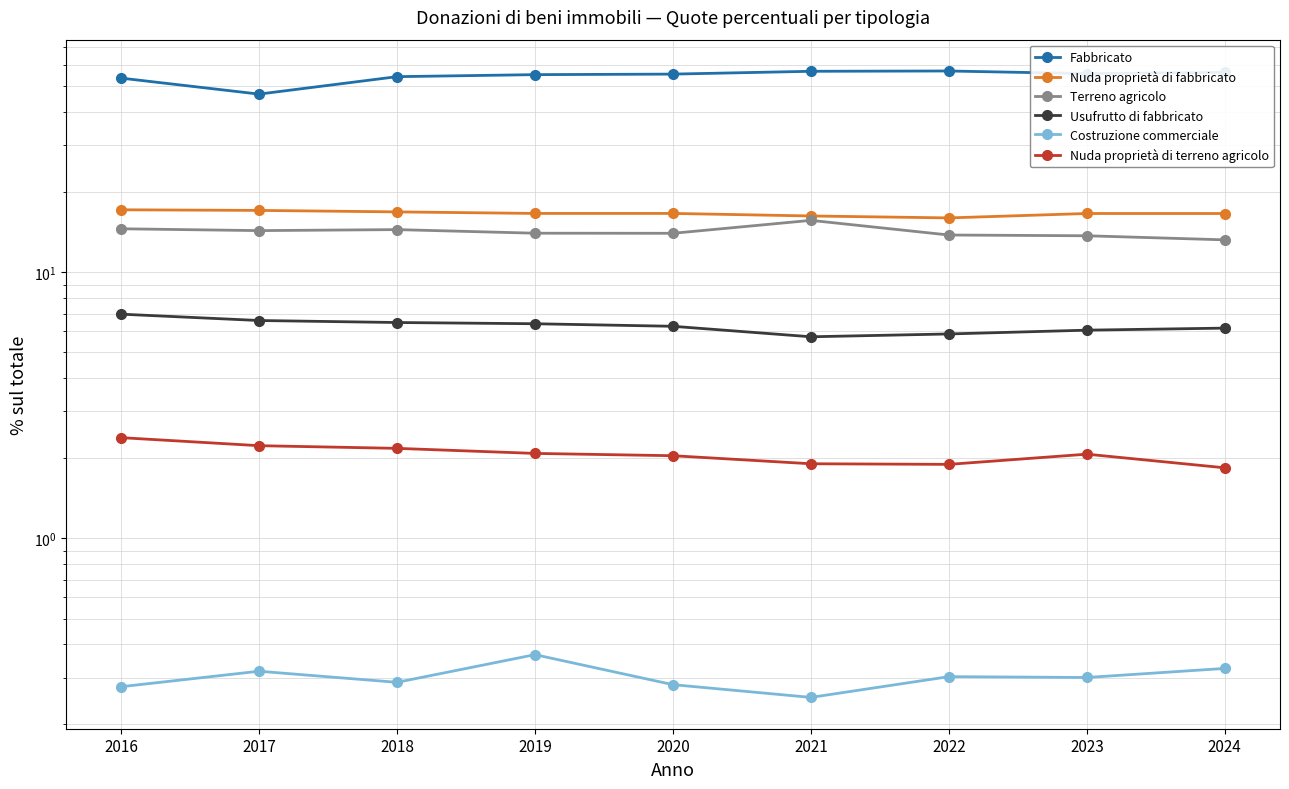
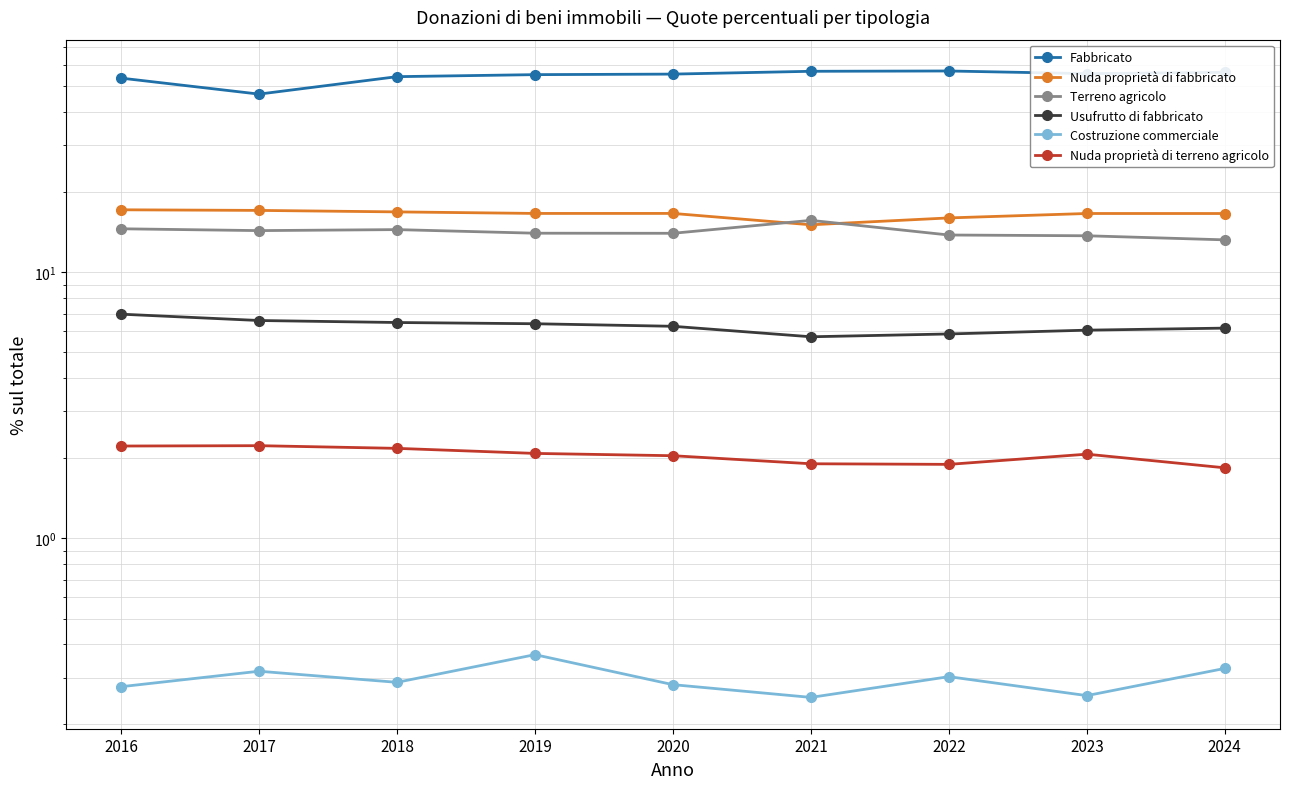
Nuda proprietà di terreno agricolo, 2016: 2.4 -> 2.2
Nuda proprietà di fabbricato, 2021: 16 -> 15
Costruzione commerciale, 2023: 0.30 -> 0.26
